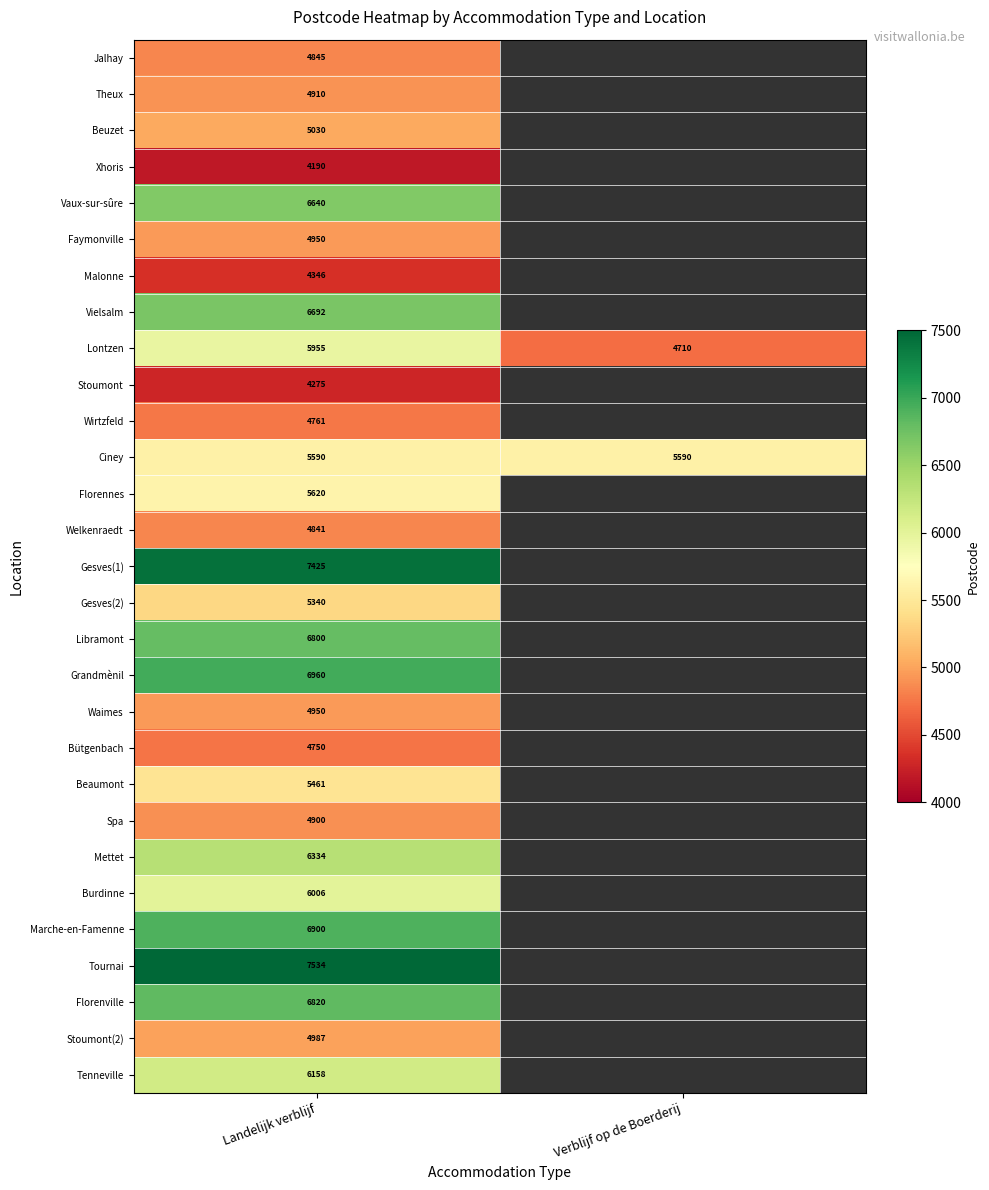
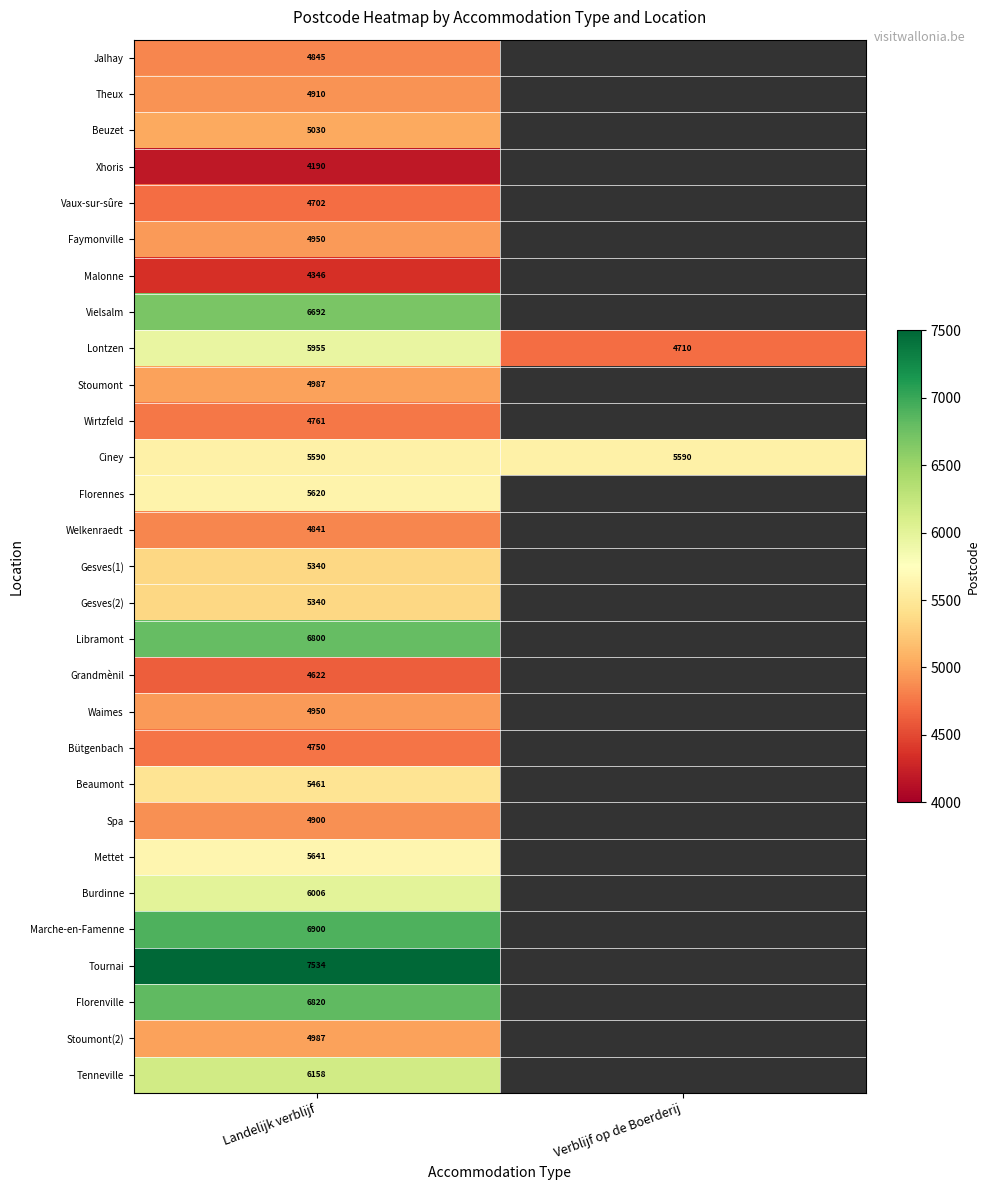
Vaux-sur-sûre, Landelijk verblijf: 6640 -> 4702
Stoumont, Landelijk verblijf: 4275 -> 4987
Gesves(1), Landelijk verblijf: 7425 -> 5340
Grandmènil, Landelijk verblijf: 6960 -> 4622
Mettet, Landelijk verblijf: 6334 -> 5641
